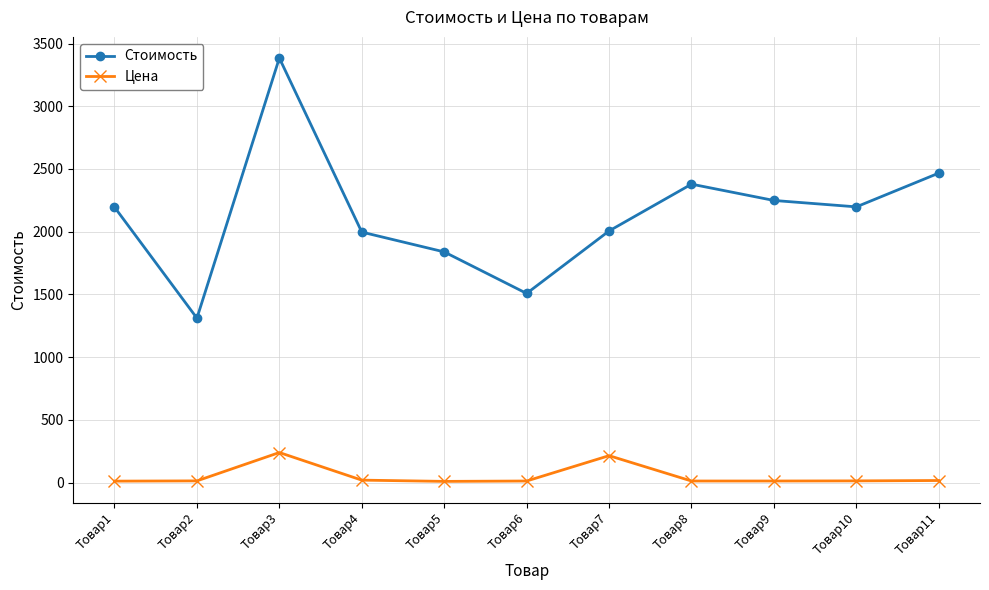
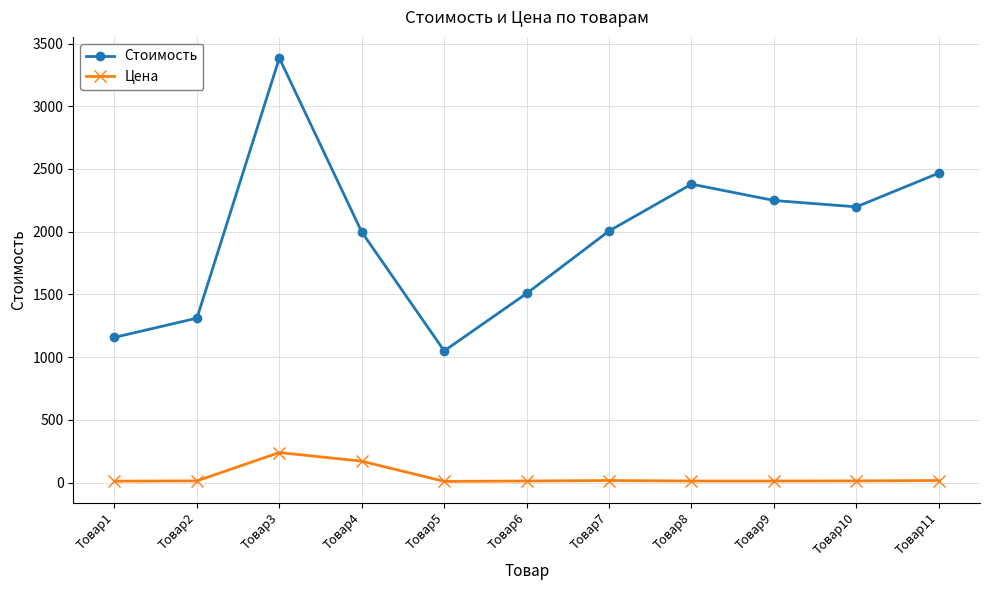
Стоимость, Товар1: 2200 -> 1160
Цена, Товар4: 20 -> 170
Стоимость, Товар5: 1840 -> 1050
Цена, Товар7: 220 -> 20
